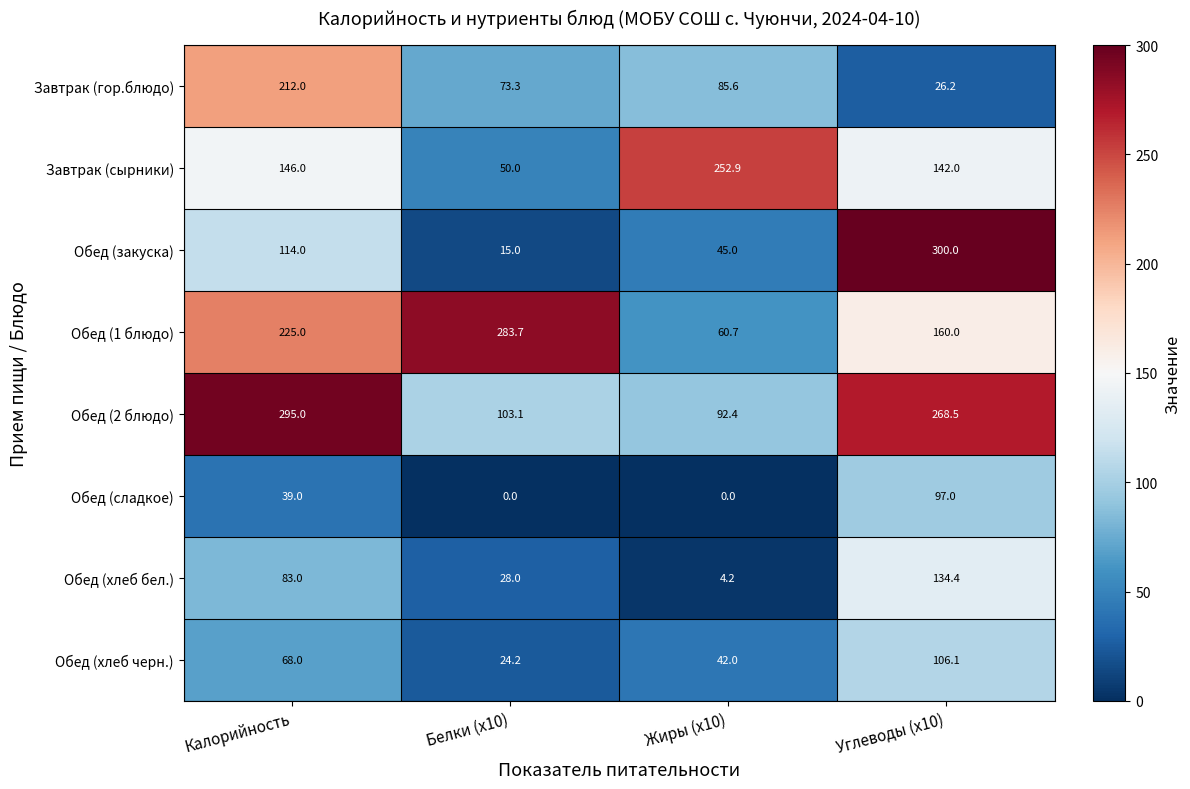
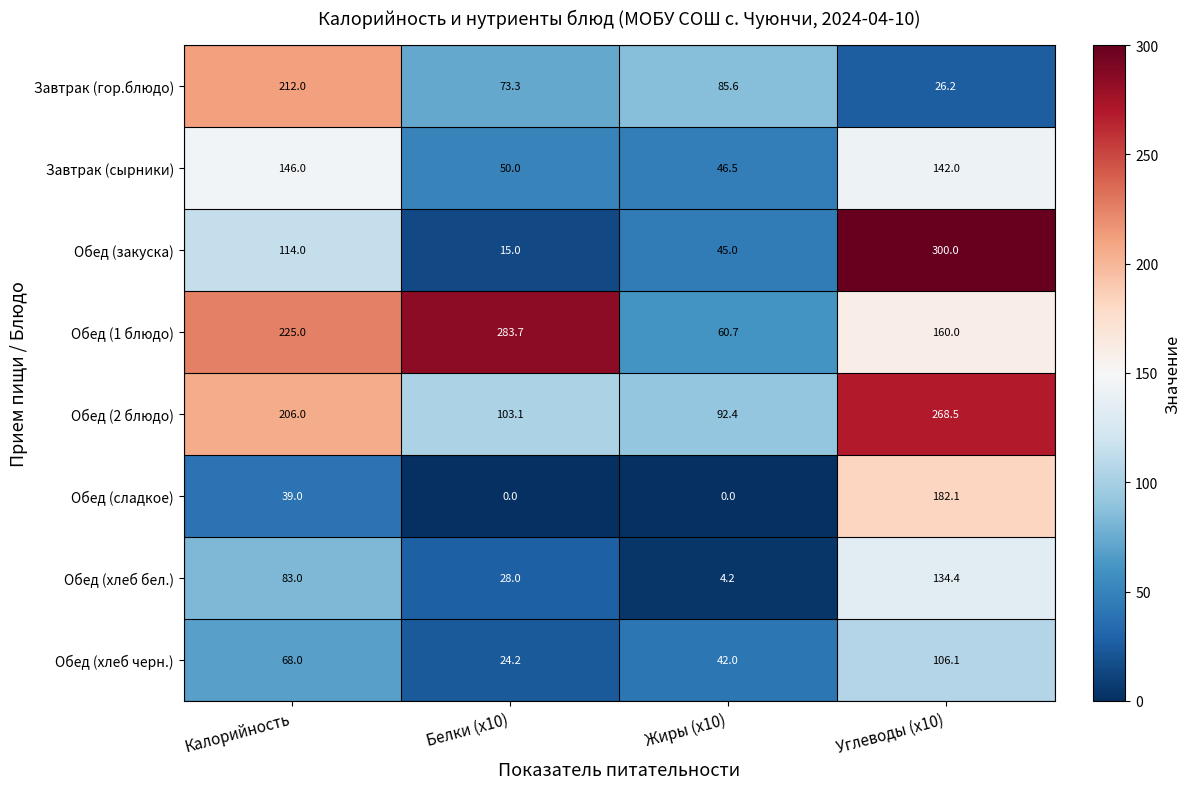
Завтрак (сырники), Жиры (x10): 252.9 -> 46.5
Обед (2 блюдо), Калорийность: 295.0 -> 206.0
Обед (сладкое), Углеводы (x10): 97.0 -> 182.1
